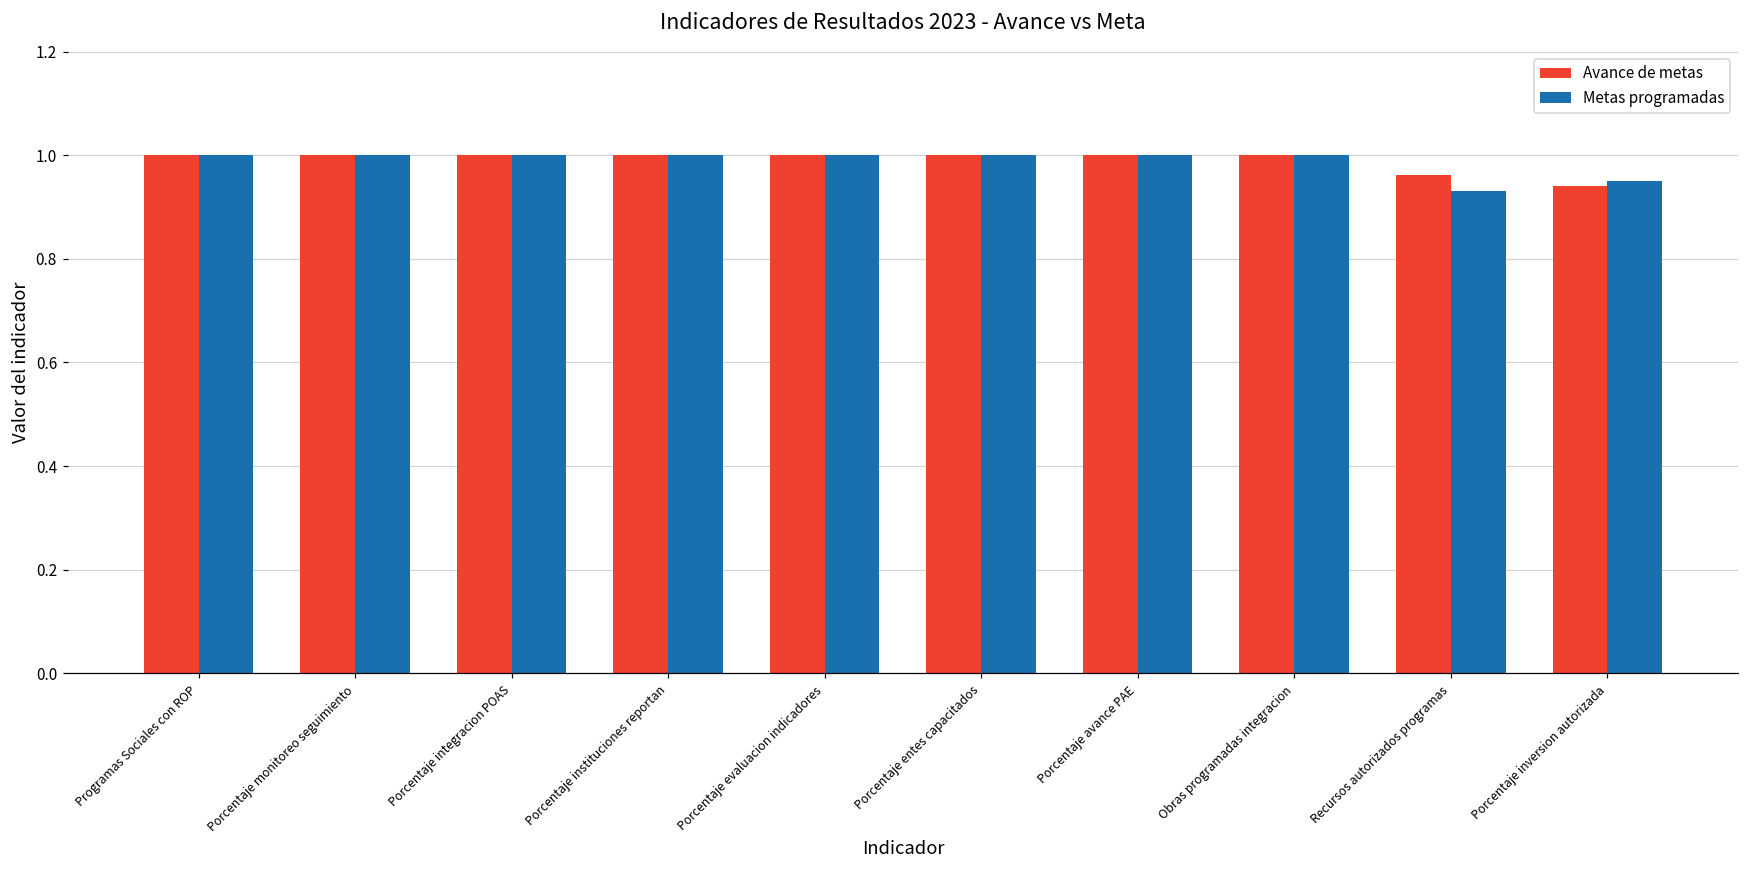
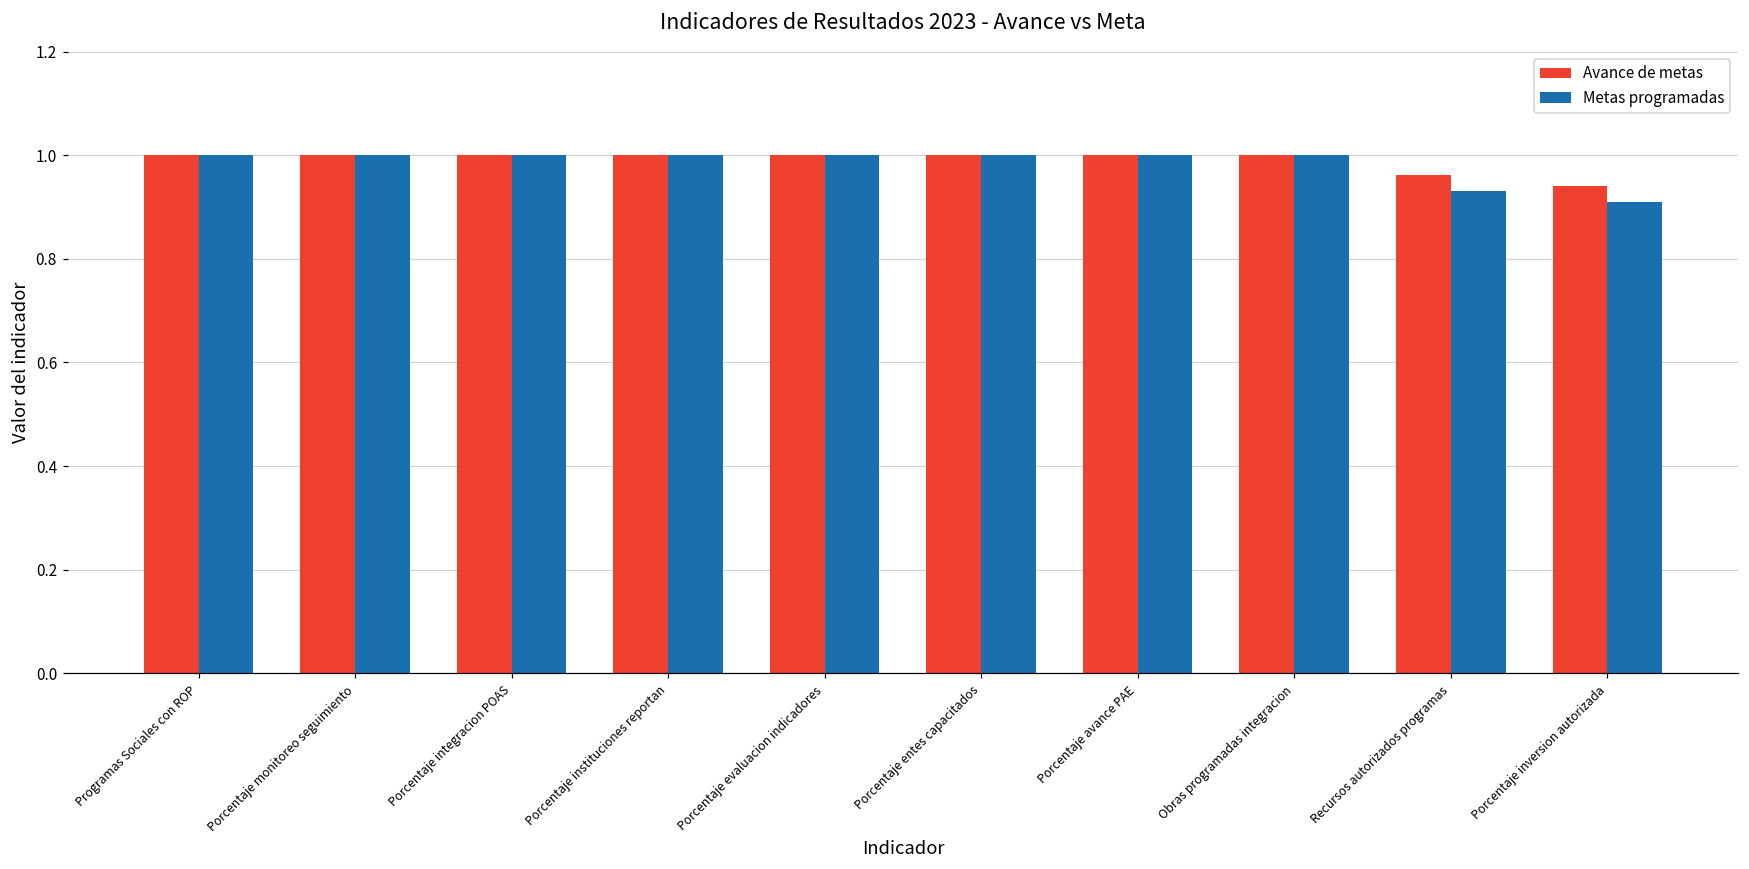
Metas programadas, Porcentaje inversion autorizada: 0.95 -> 0.91
